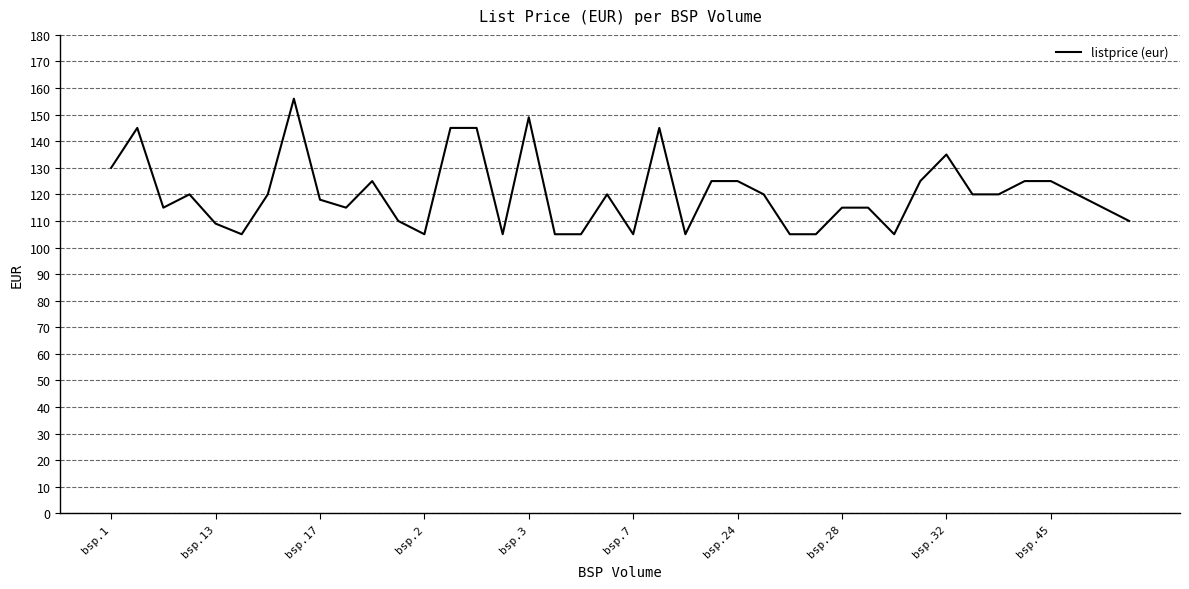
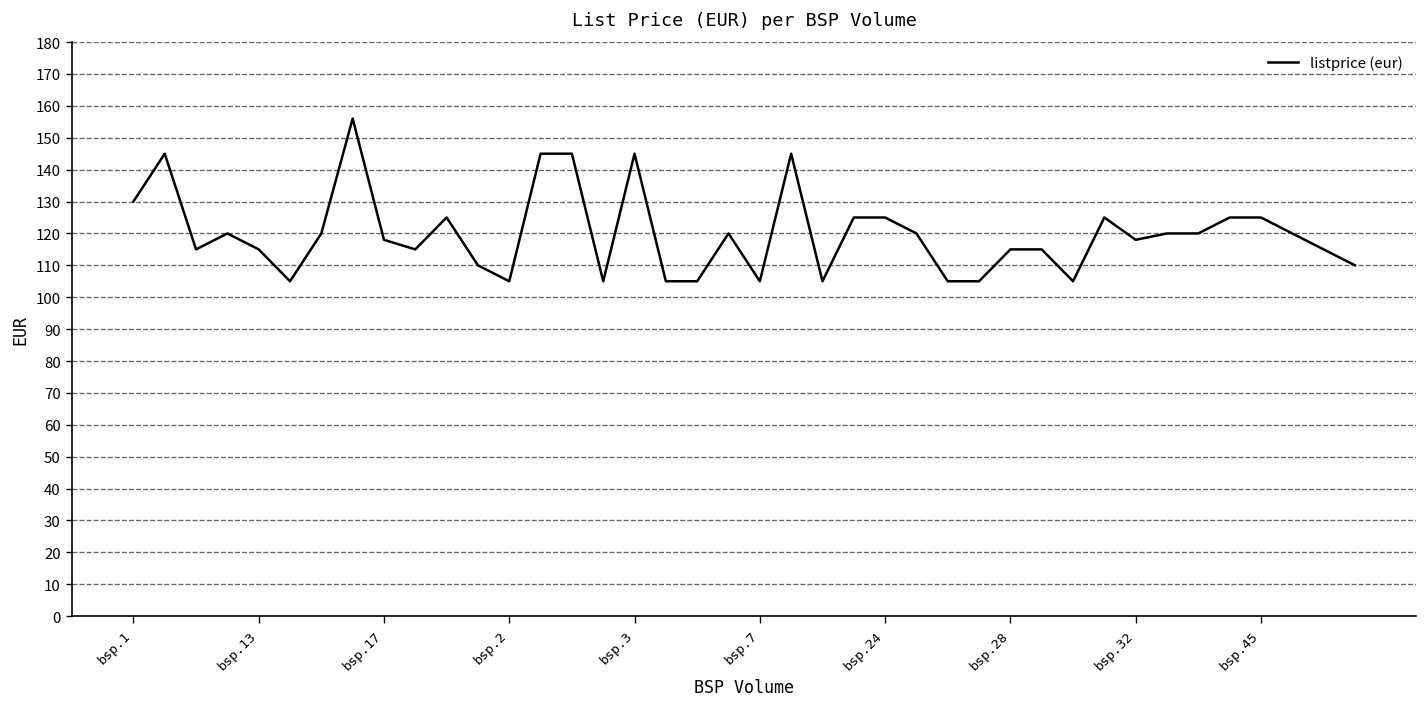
bsp.13: 109 -> 115
bsp.3: 149 -> 145
bsp.32: 135 -> 118
